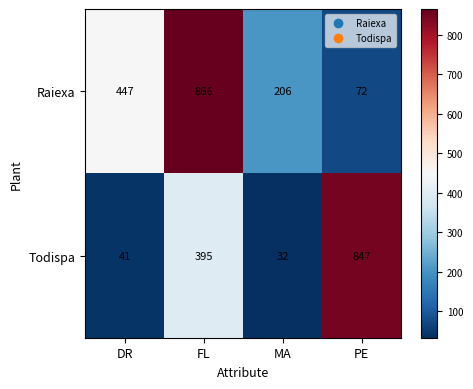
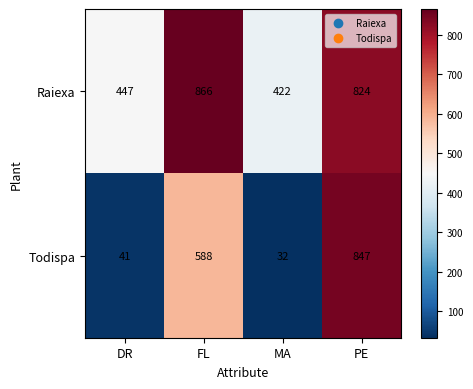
Raiexa, MA: 206 -> 422
Raiexa, PE: 72 -> 824
Todispa, FL: 395 -> 588
